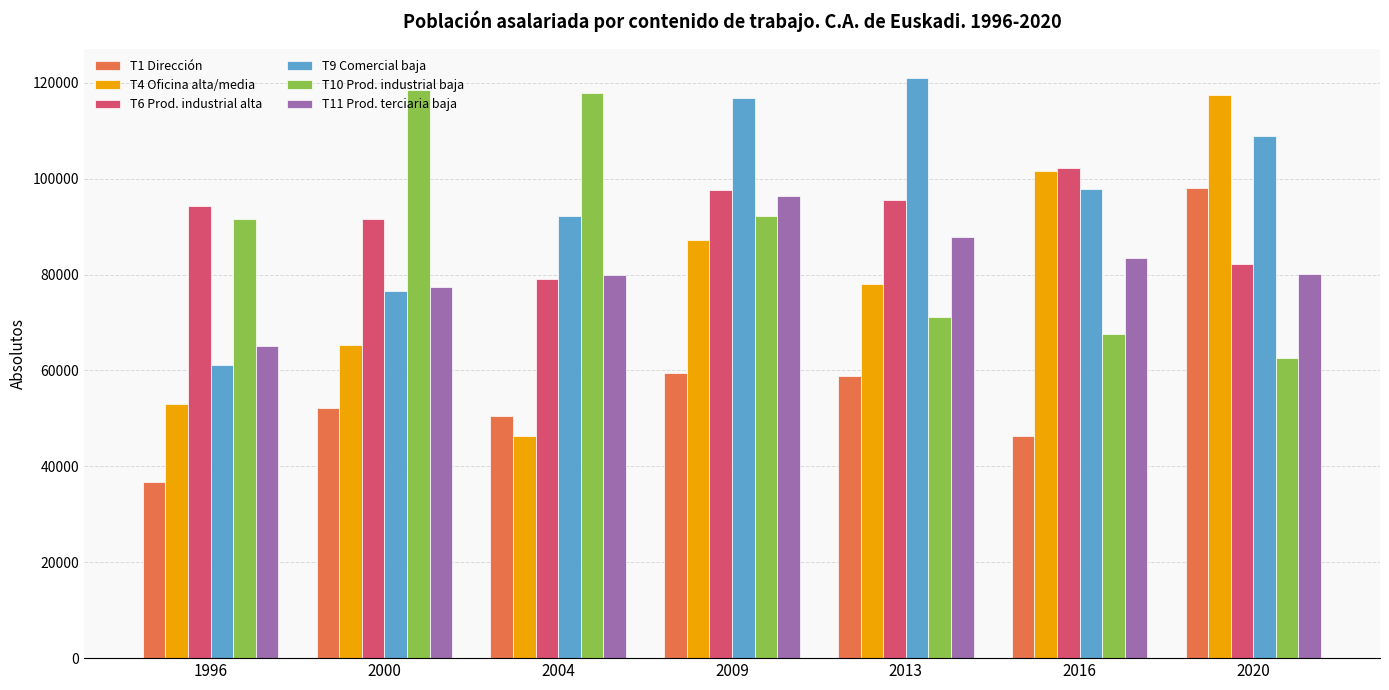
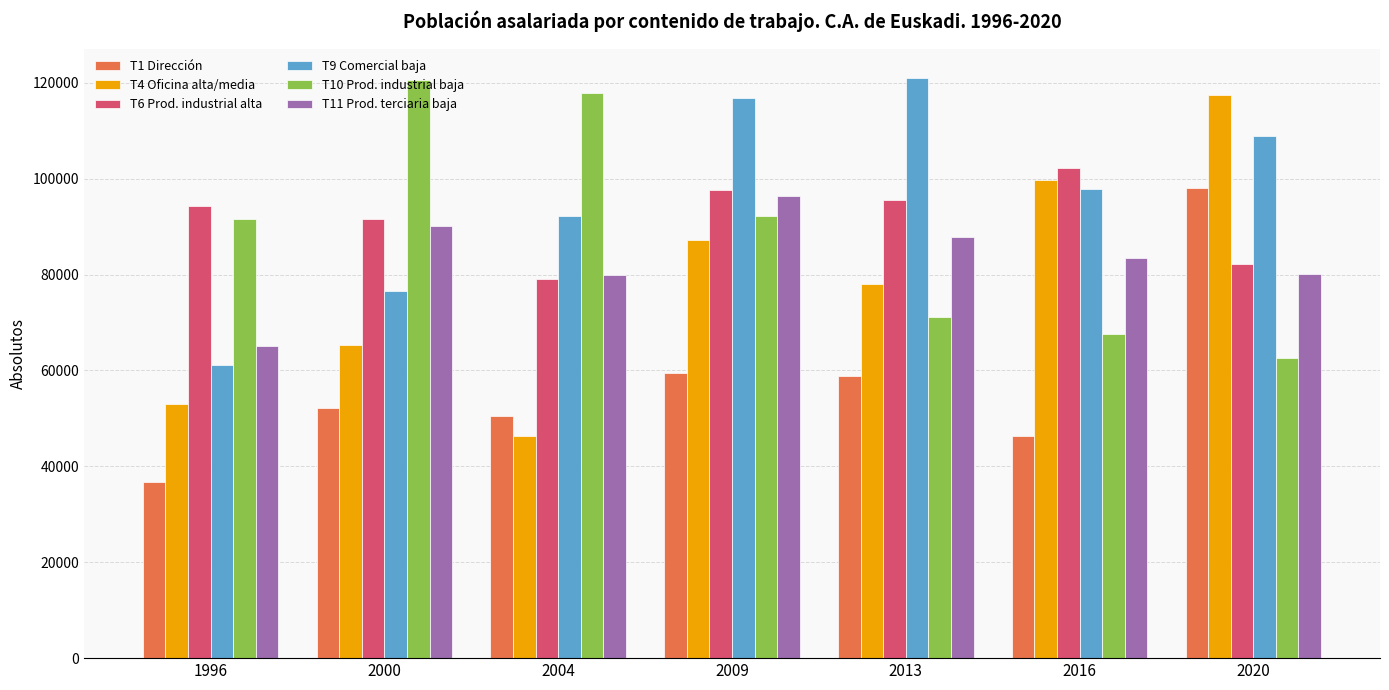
T10 Prod. industrial baja, 2000: 119000 -> 121000
T11 Prod. terciaria baja, 2000: 77000 -> 90000
T4 Oficina alta/media, 2016: 102000 -> 100000
